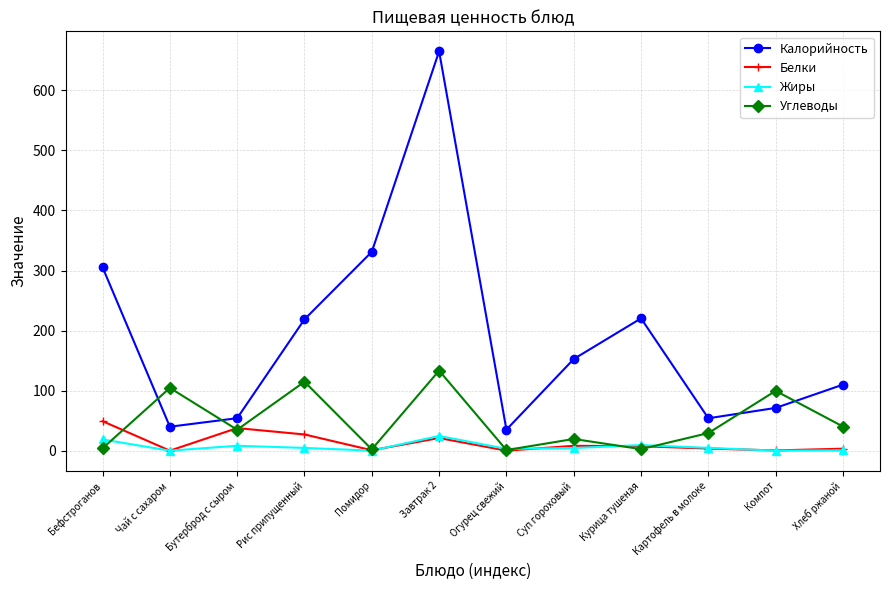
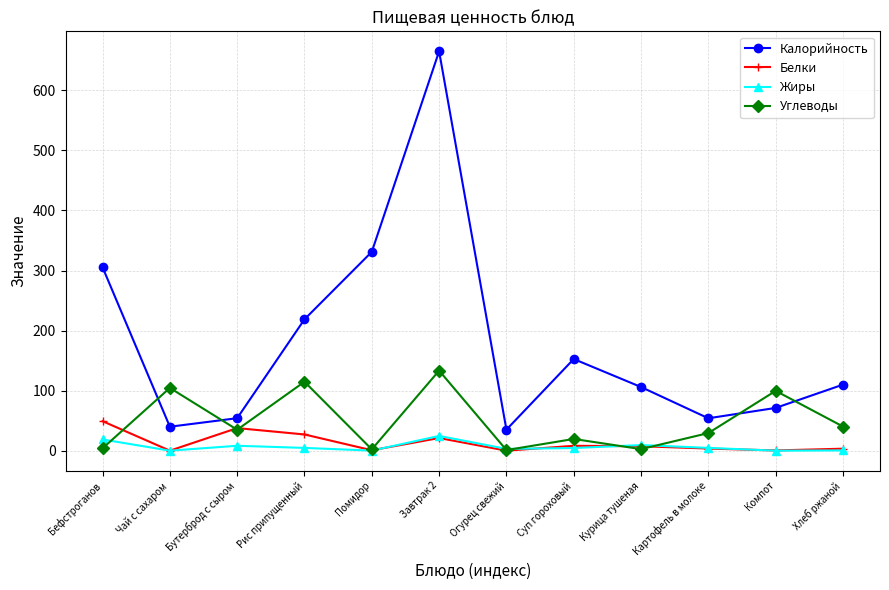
Калорийность, Курица тушеная: 220 -> 110
